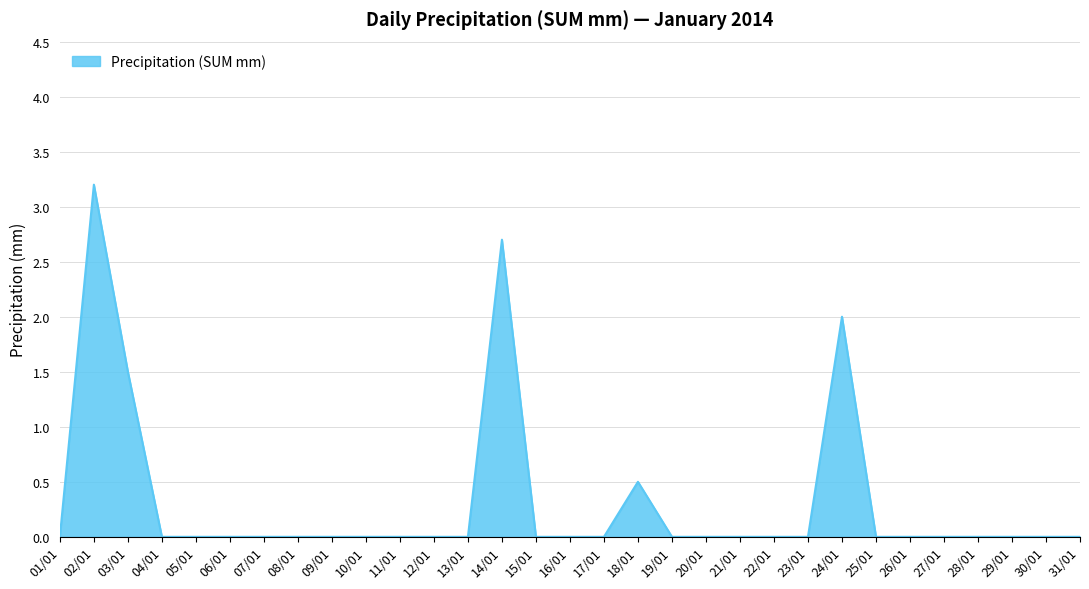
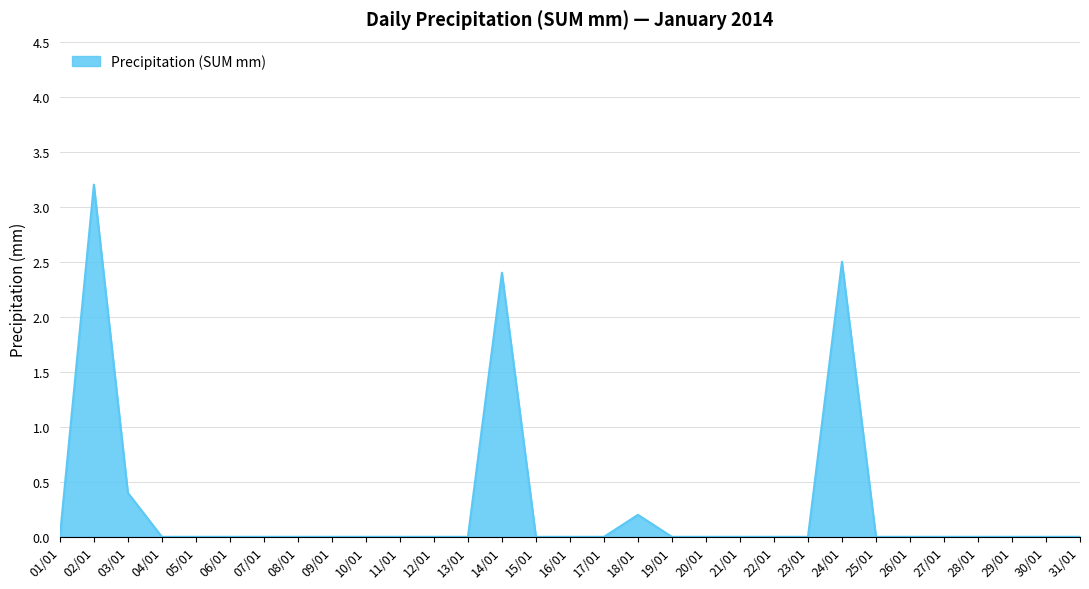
03/01: 1.5 -> 0.4
14/01: 2.7 -> 2.4
18/01: 0.5 -> 0.2
24/01: 2.0 -> 2.5
